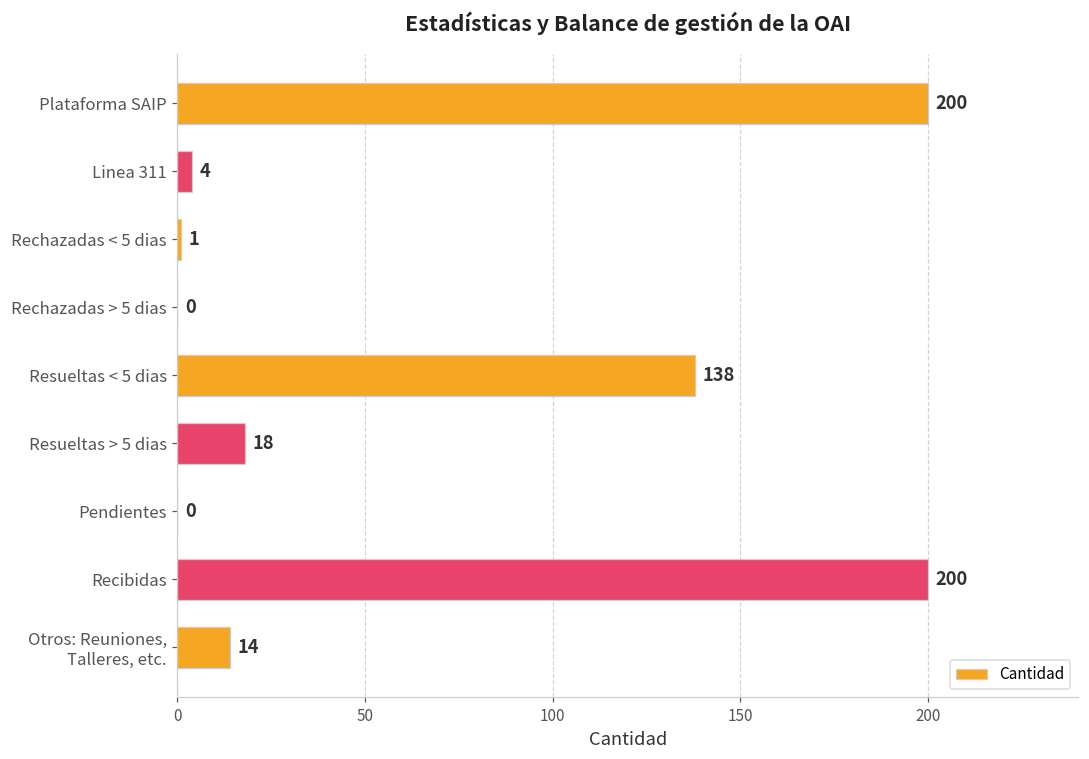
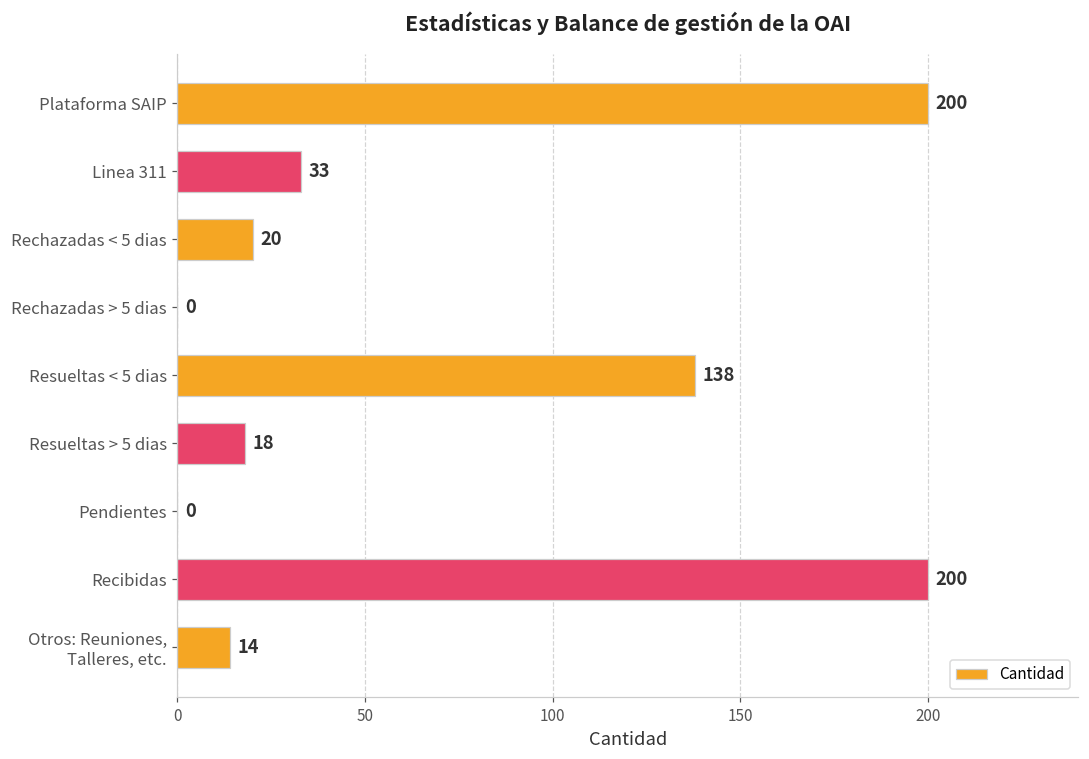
Linea 311: 4 -> 33
Rechazadas < 5 dias: 1 -> 20
